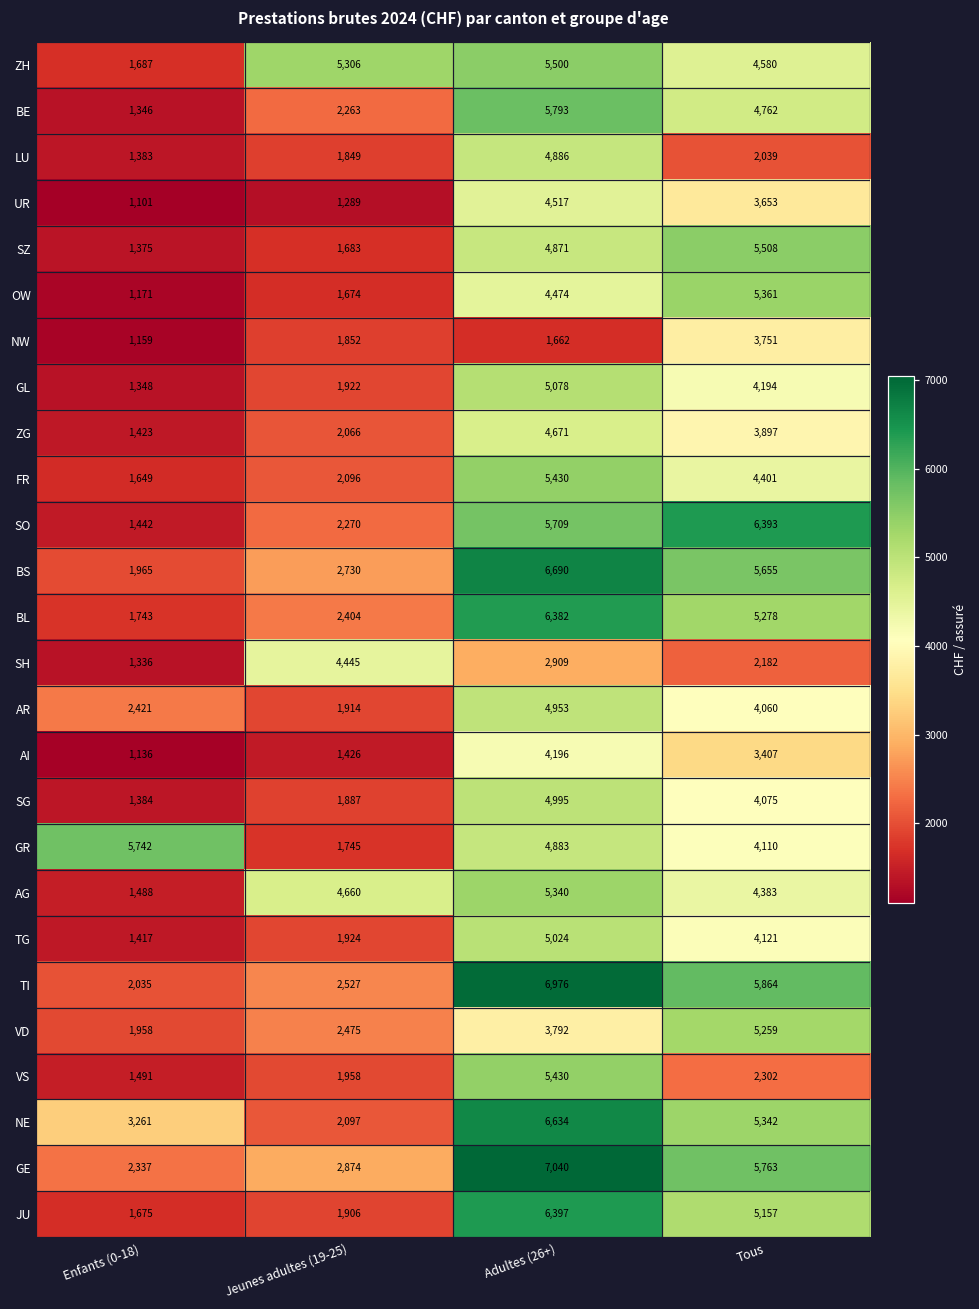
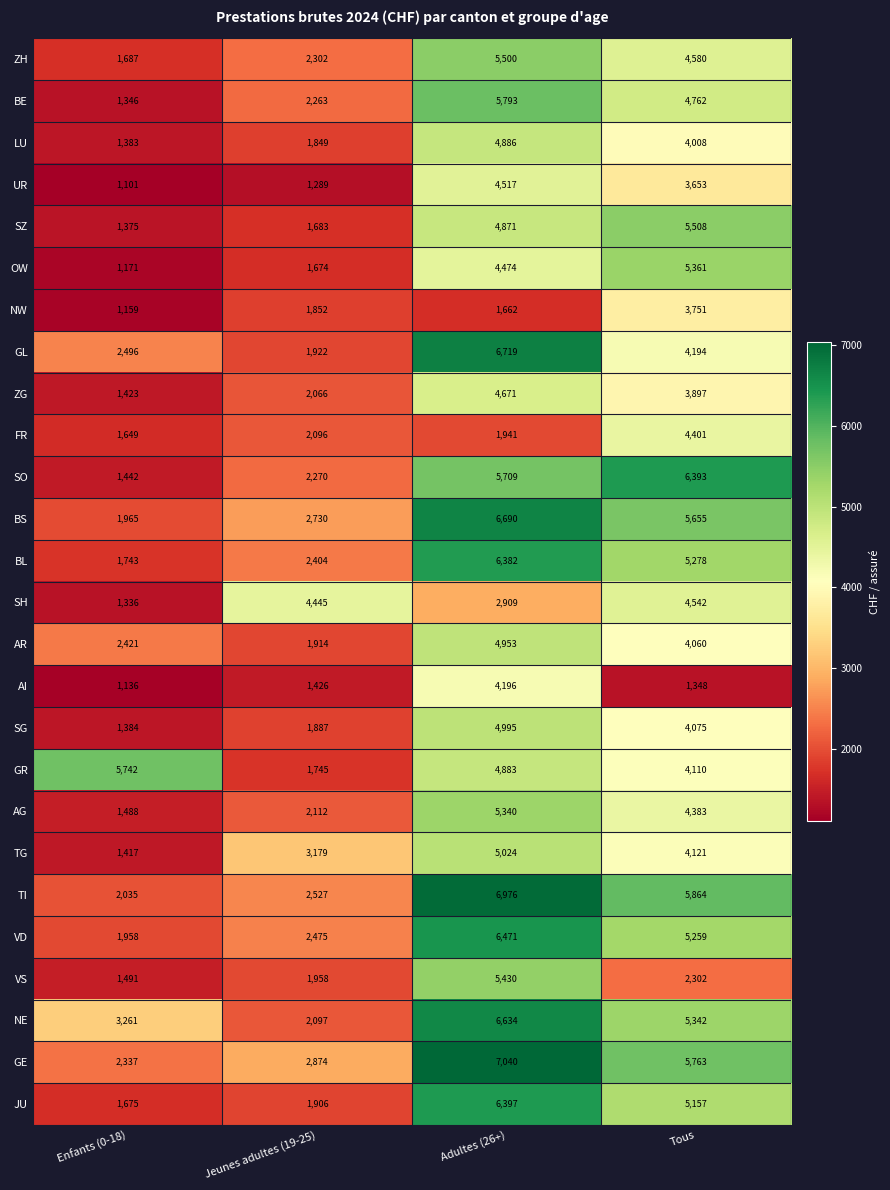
ZH, Jeunes adultes (19-25): 5,306 -> 2,302
LU, Tous: 2,039 -> 4,008
GL, Enfants (0-18): 1,348 -> 2,496
GL, Adultes (26+): 5,078 -> 6,719
FR, Adultes (26+): 5,430 -> 1,941
SH, Tous: 2,182 -> 4,542
AI, Tous: 3,407 -> 1,348
AG, Jeunes adultes (19-25): 4,660 -> 2,112
TG, Jeunes adultes (19-25): 1,924 -> 3,179
VD, Adultes (26+): 3,792 -> 6,471
